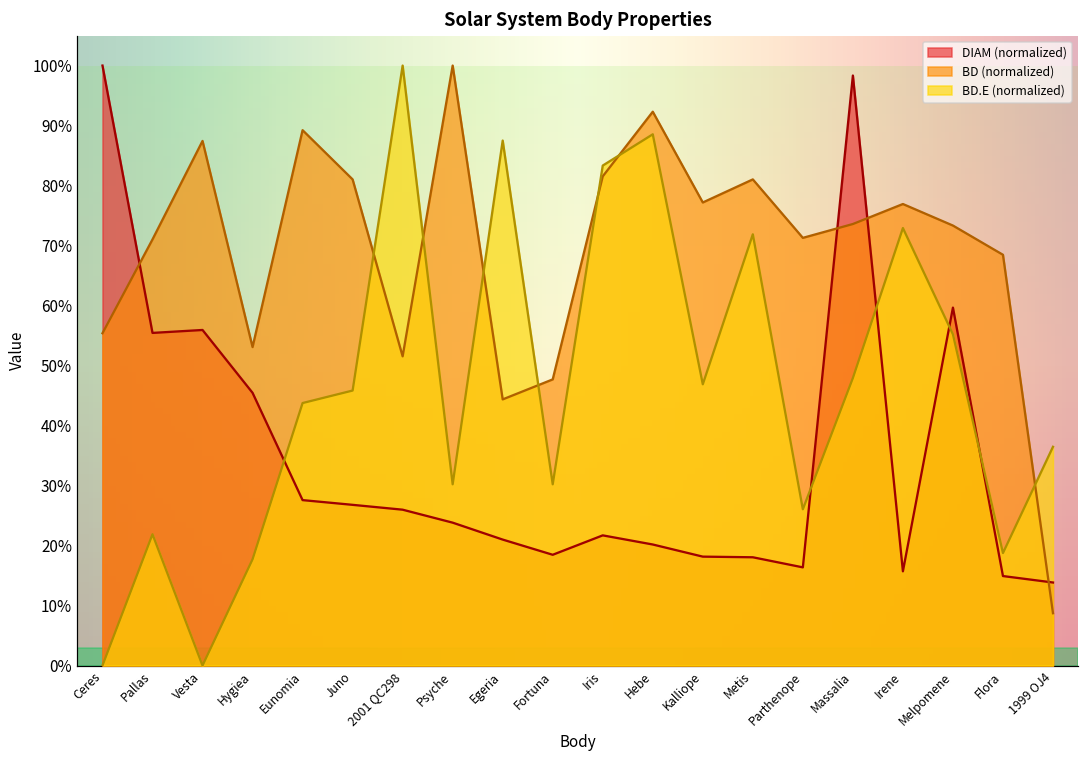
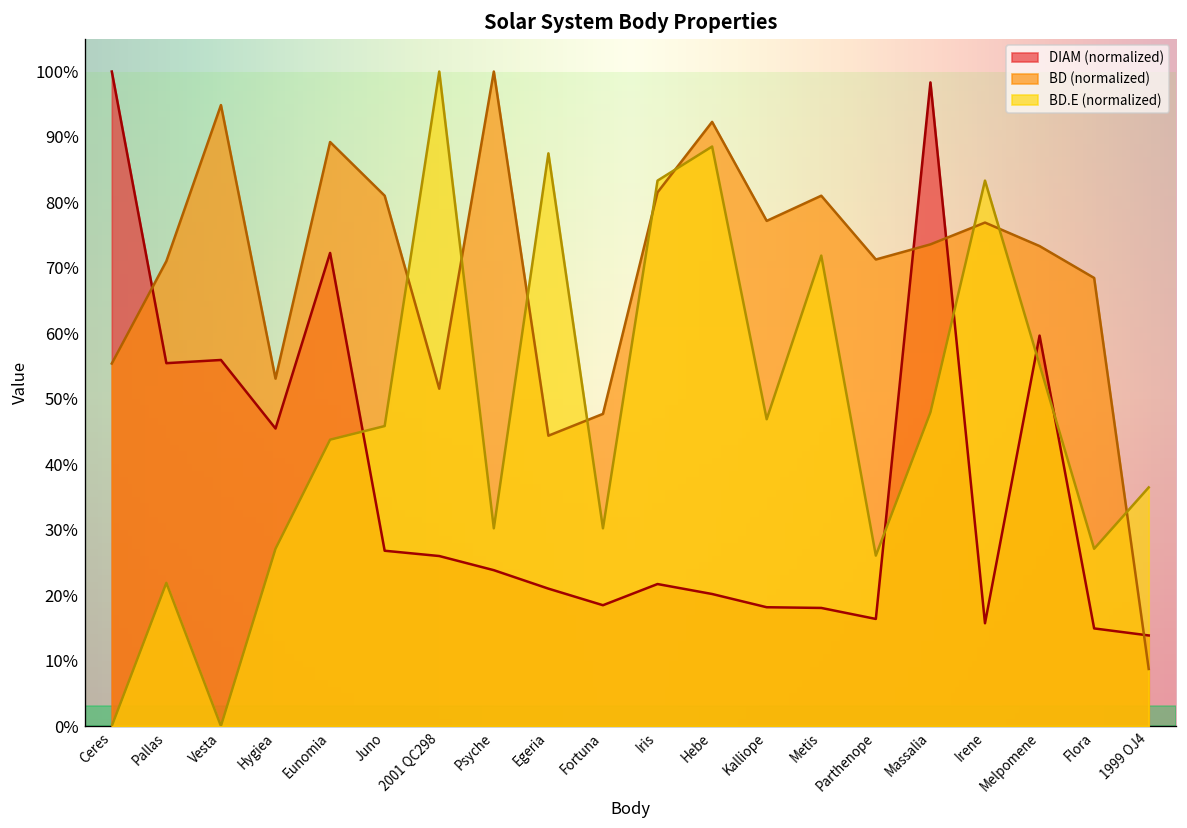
BD (normalized), Vesta: 87% -> 95%
BD.E (normalized), Hygiea: 18% -> 27%
DIAM (normalized), Eunomia: 28% -> 72%
BD.E (normalized), Irene: 73% -> 83%
BD.E (normalized), Flora: 19% -> 27%
